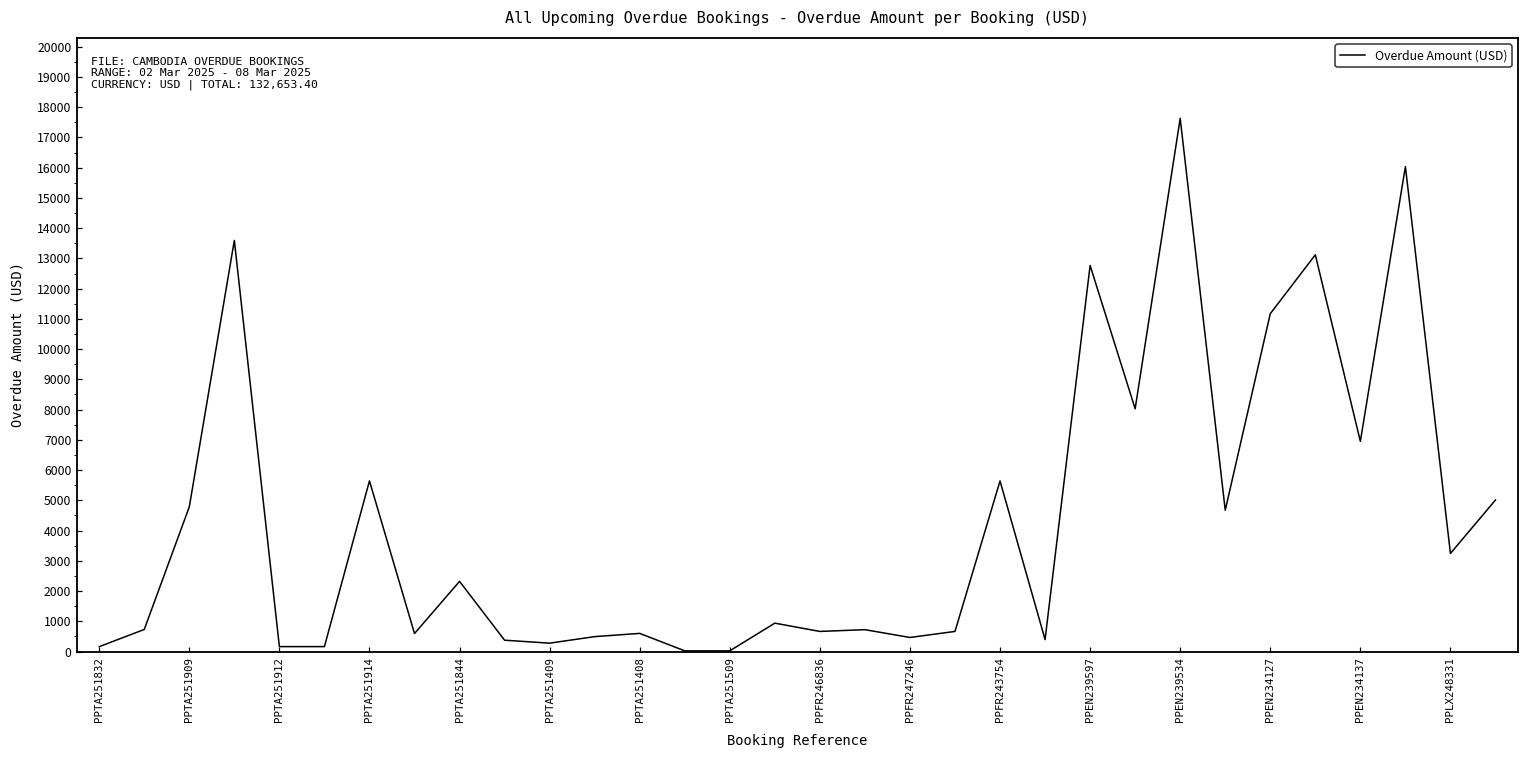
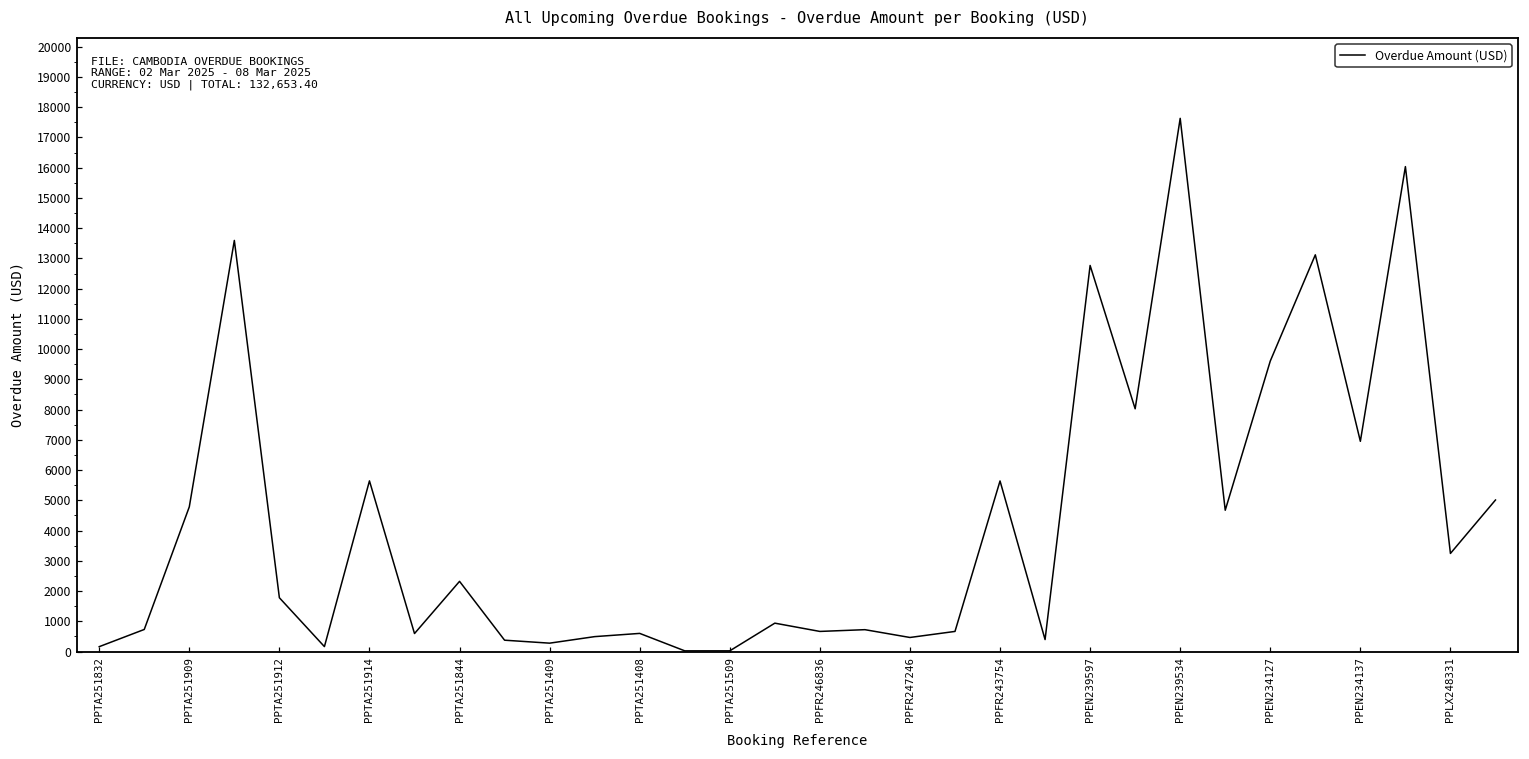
PPTA251912: 200 -> 1800
PPEN234127: 11200 -> 9600
